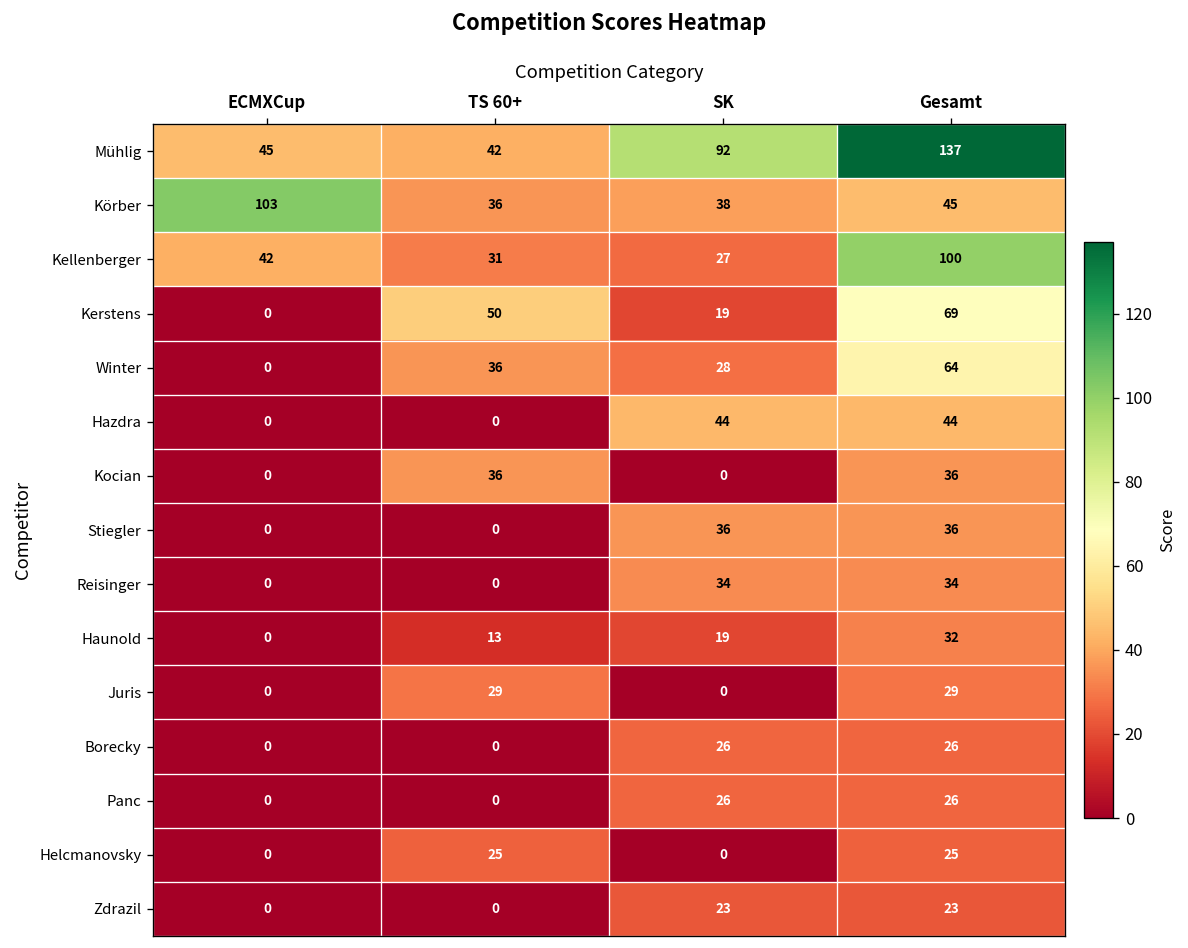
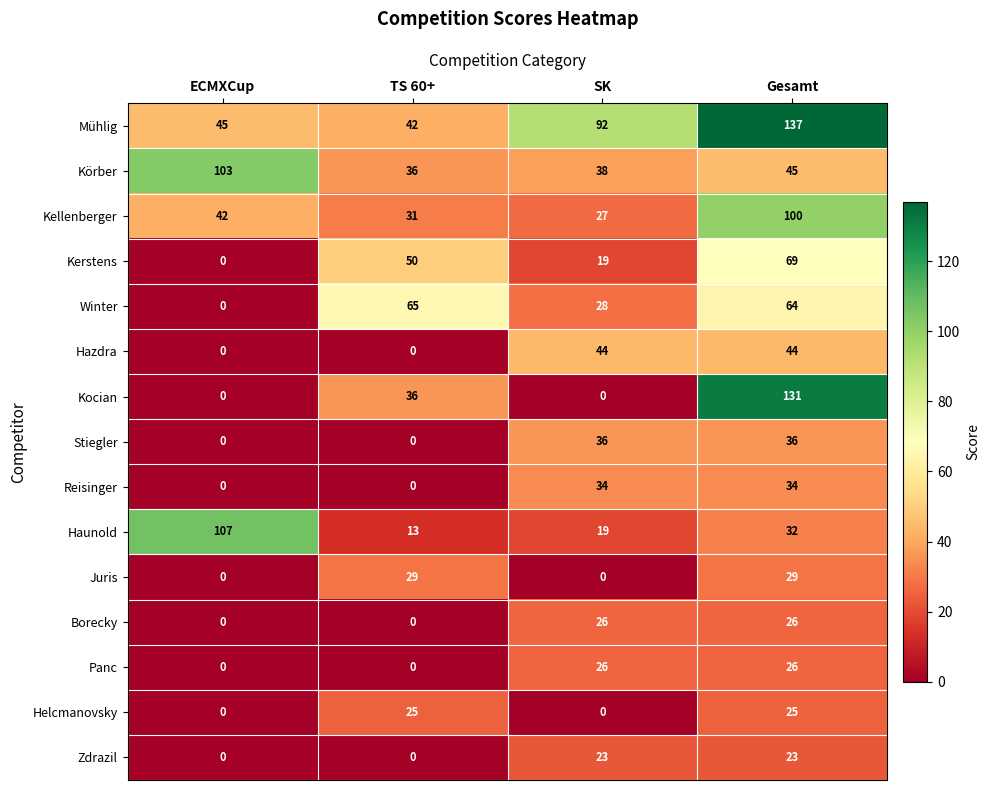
Winter, TS 60+: 36 -> 65
Kocian, Gesamt: 36 -> 131
Haunold, ECMXCup: 0 -> 107
